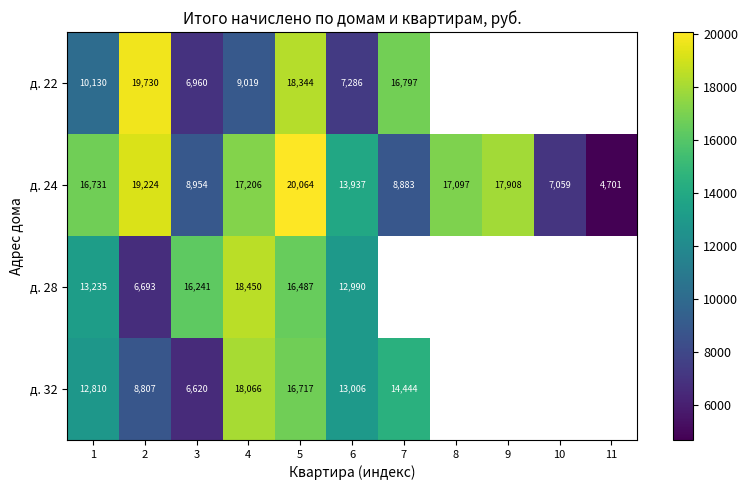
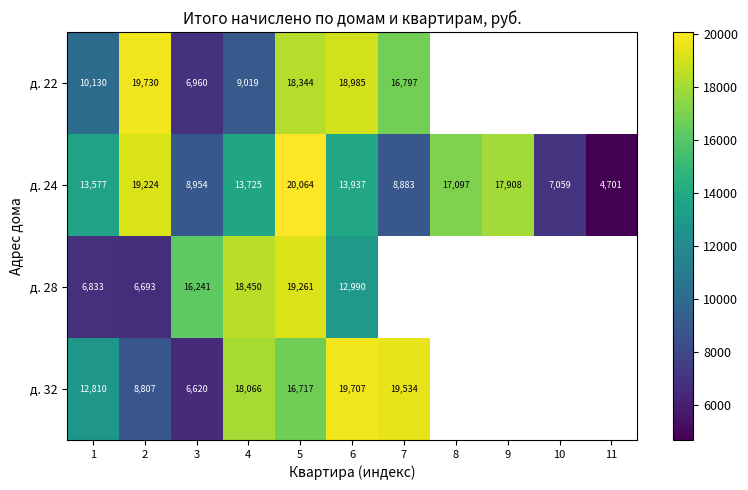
д. 22, 6: 7,286 -> 18,985
д. 24, 1: 16,731 -> 13,577
д. 24, 4: 17,206 -> 13,725
д. 28, 1: 13,235 -> 6,833
д. 28, 5: 16,487 -> 19,261
д. 32, 6: 13,006 -> 19,707
д. 32, 7: 14,444 -> 19,534
